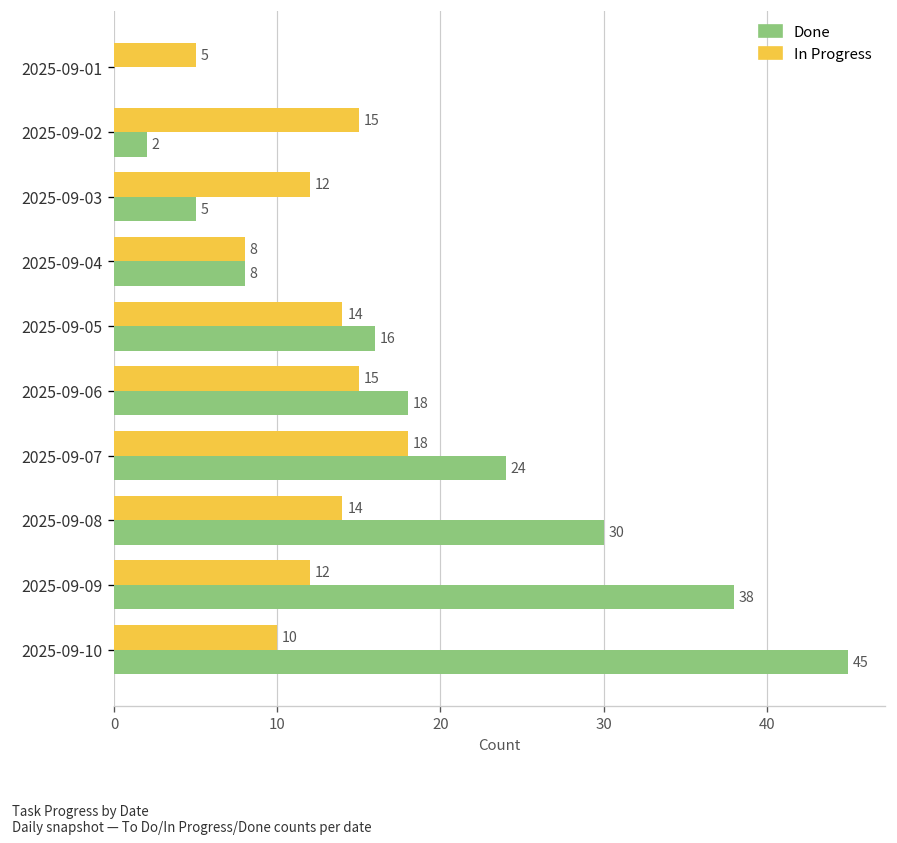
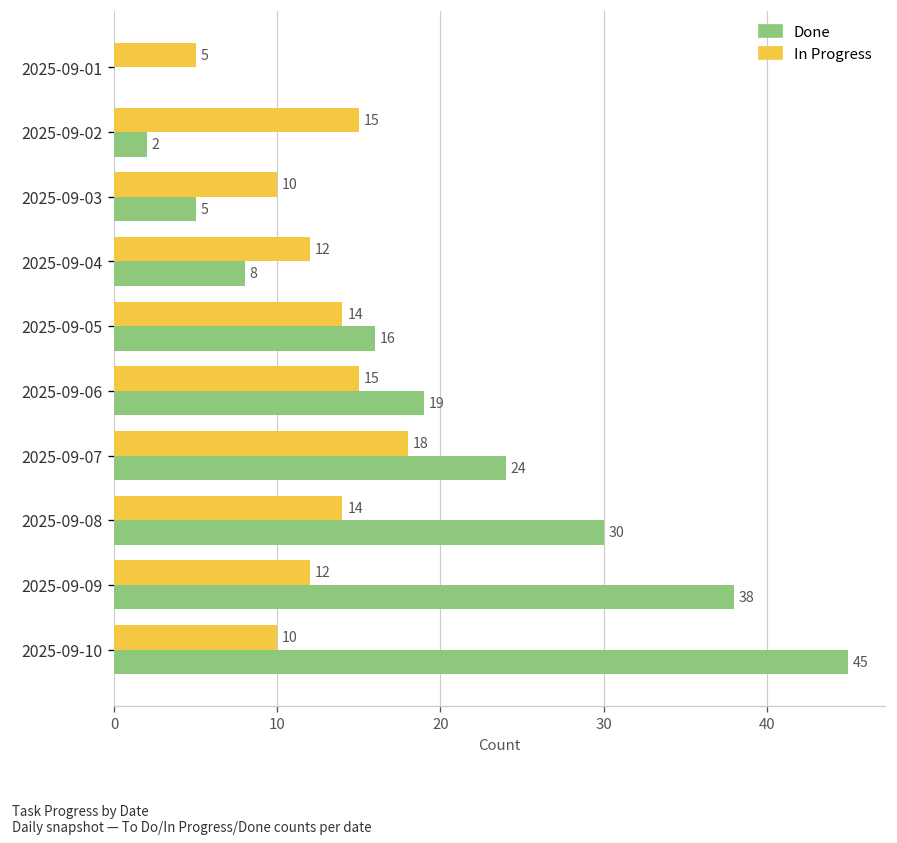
In Progress, 2025-09-03: 12 -> 10
In Progress, 2025-09-04: 8 -> 12
Done, 2025-09-06: 18 -> 19
